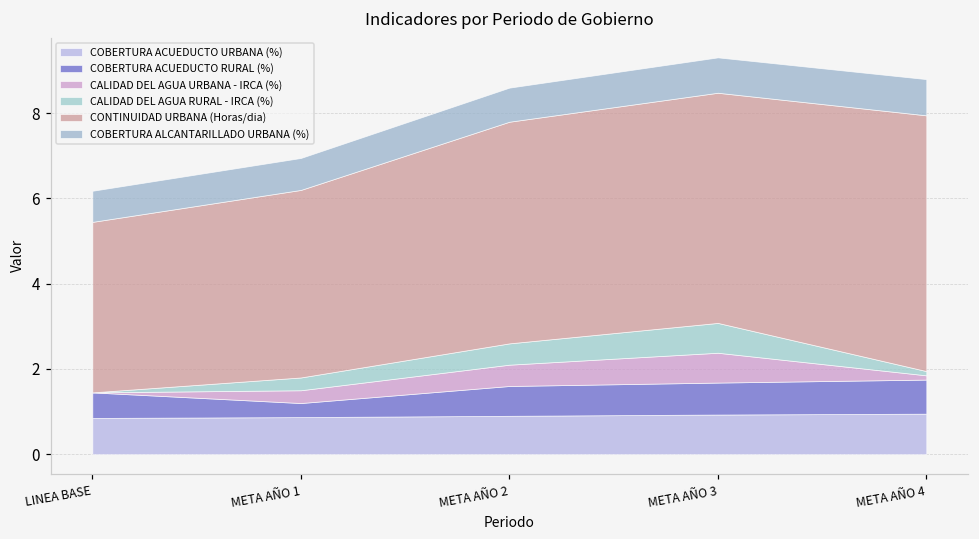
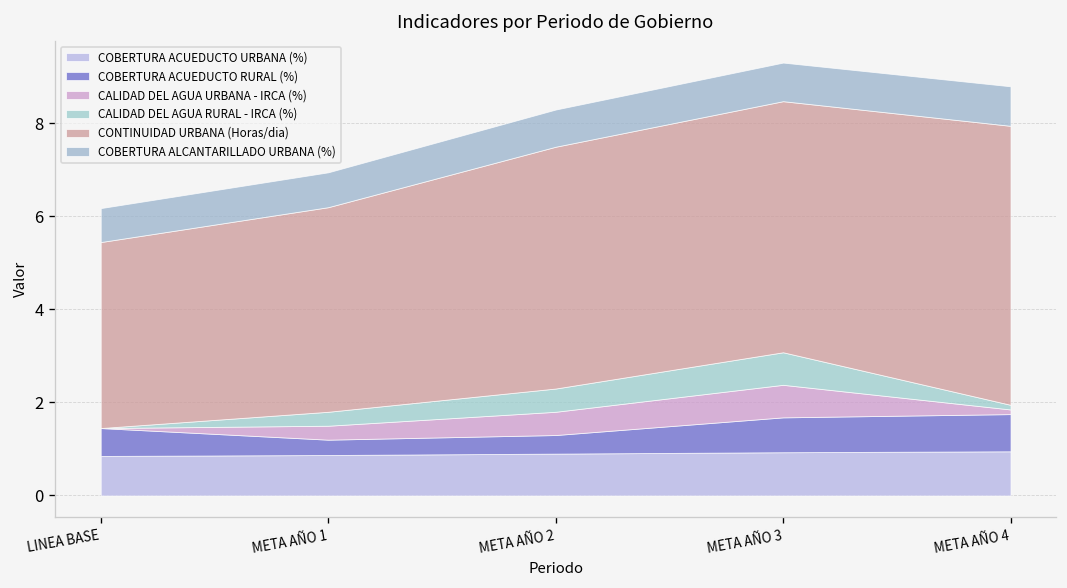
COBERTURA ACUEDUCTO RURAL (%), META AÑO 2: 0.7 -> 0.4
